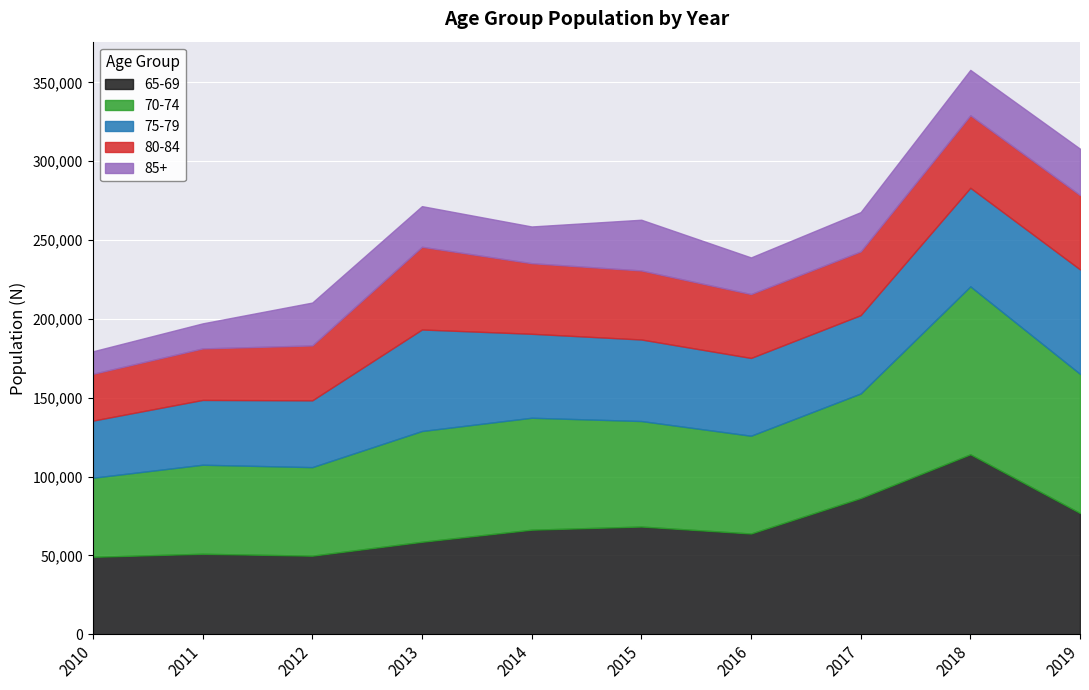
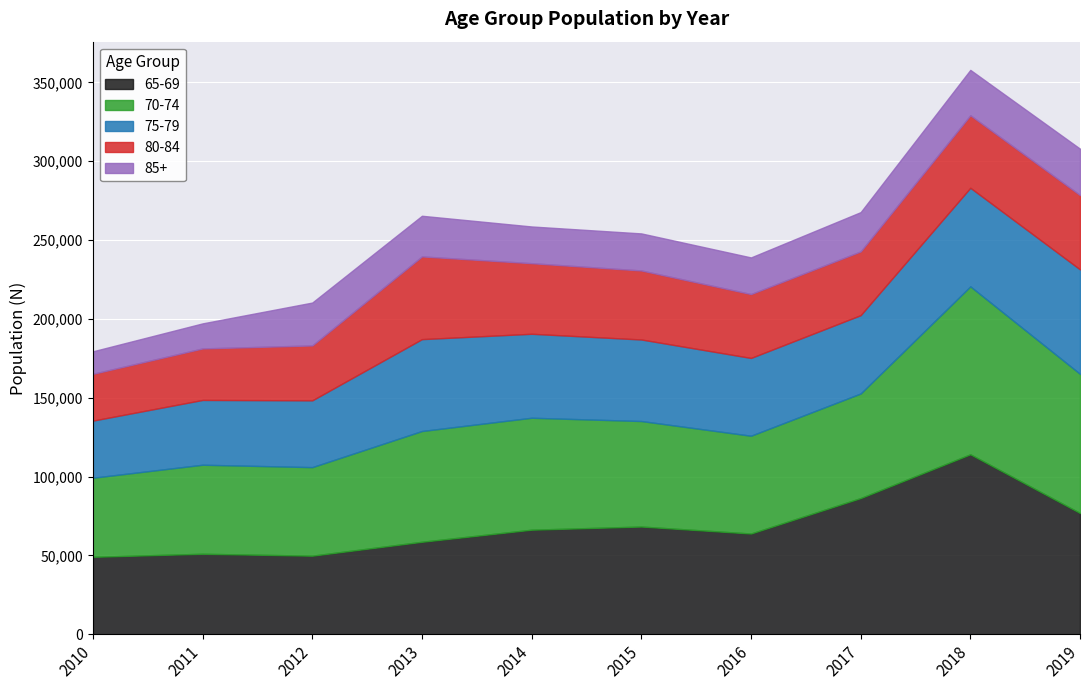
75-79, 2013: 64,000 -> 58,000
85+, 2015: 32,000 -> 23,000
